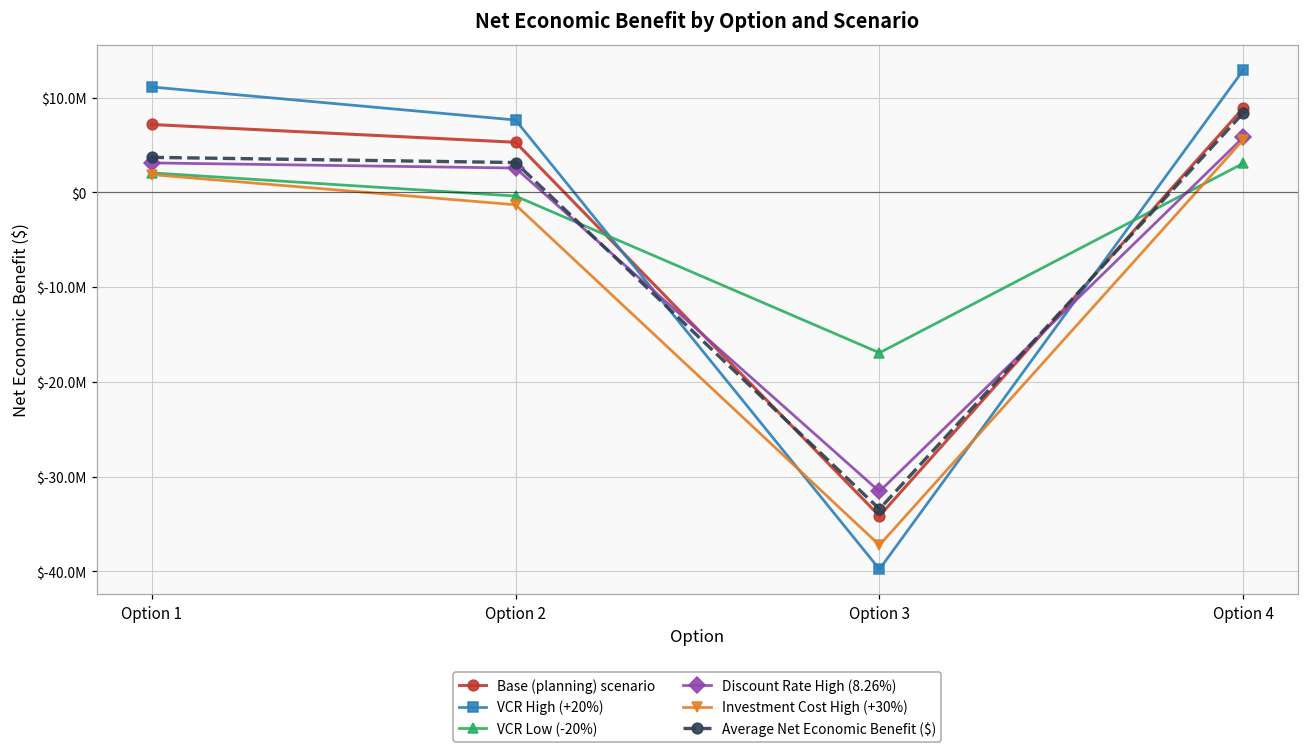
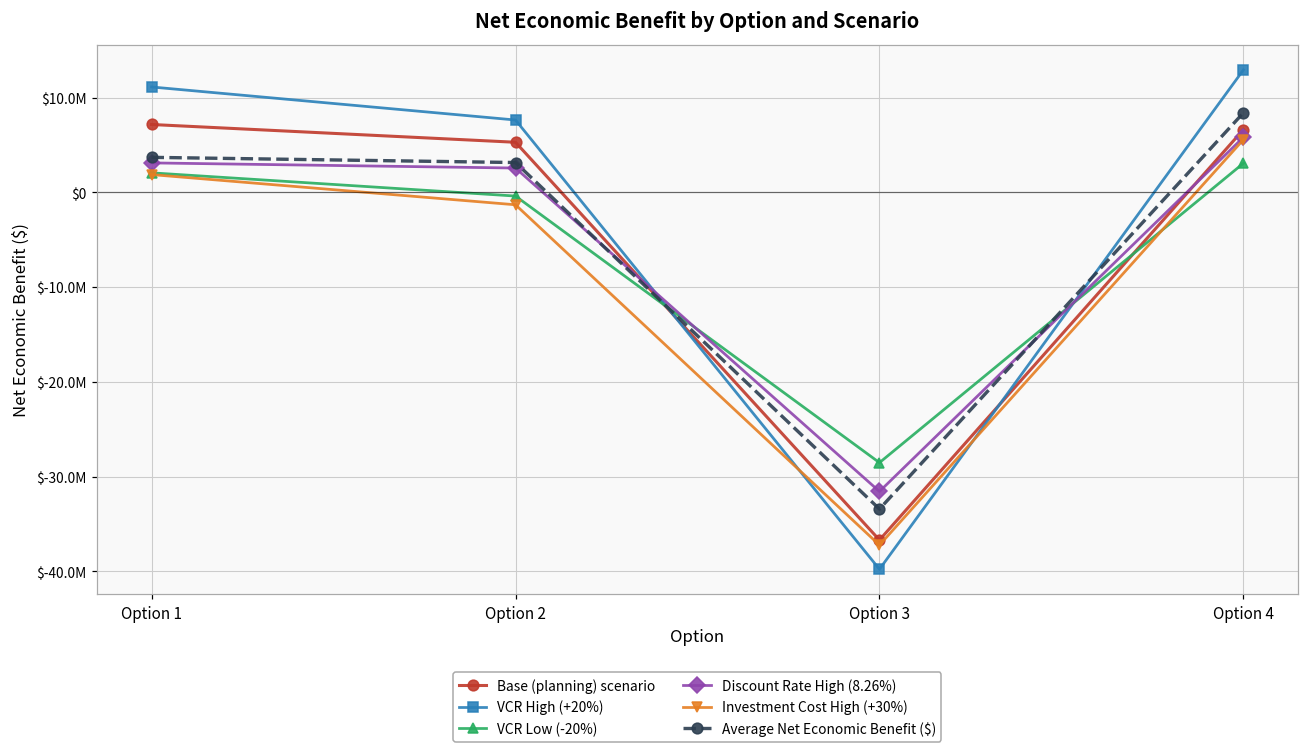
Base (planning) scenario, Option 3: $-34000000 -> $-37000000
VCR Low (-20%), Option 3: $-17000000 -> $-29000000
Base (planning) scenario, Option 4: $9000000 -> $7000000
